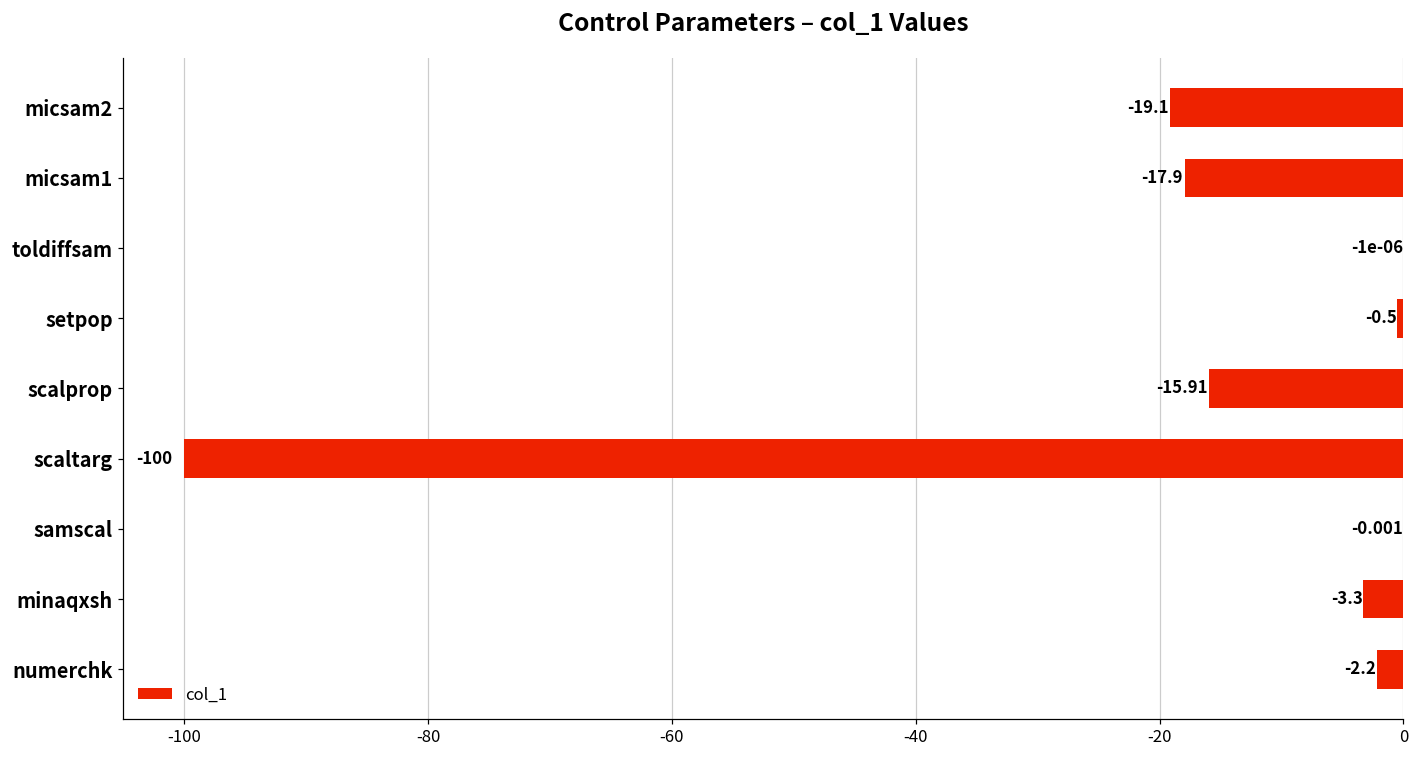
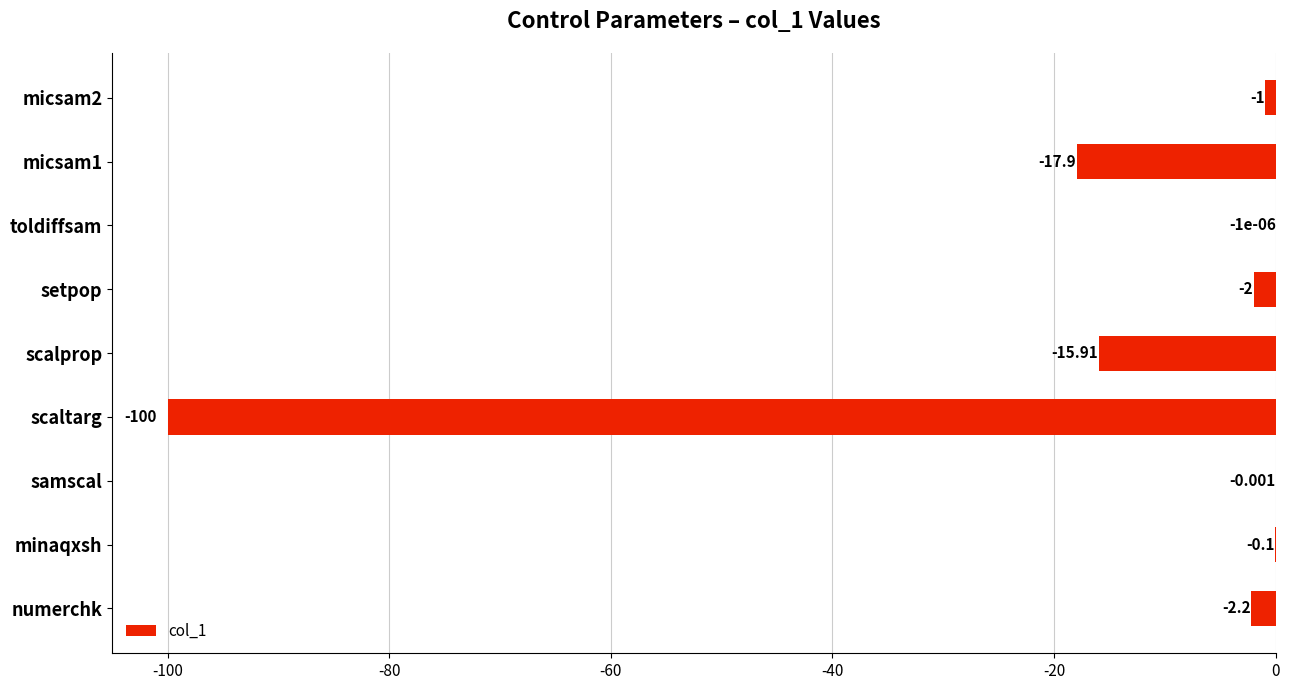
micsam2: -19.1 -> -1
setpop: -0.5 -> -2
minaqxsh: -3.3 -> -0.1
